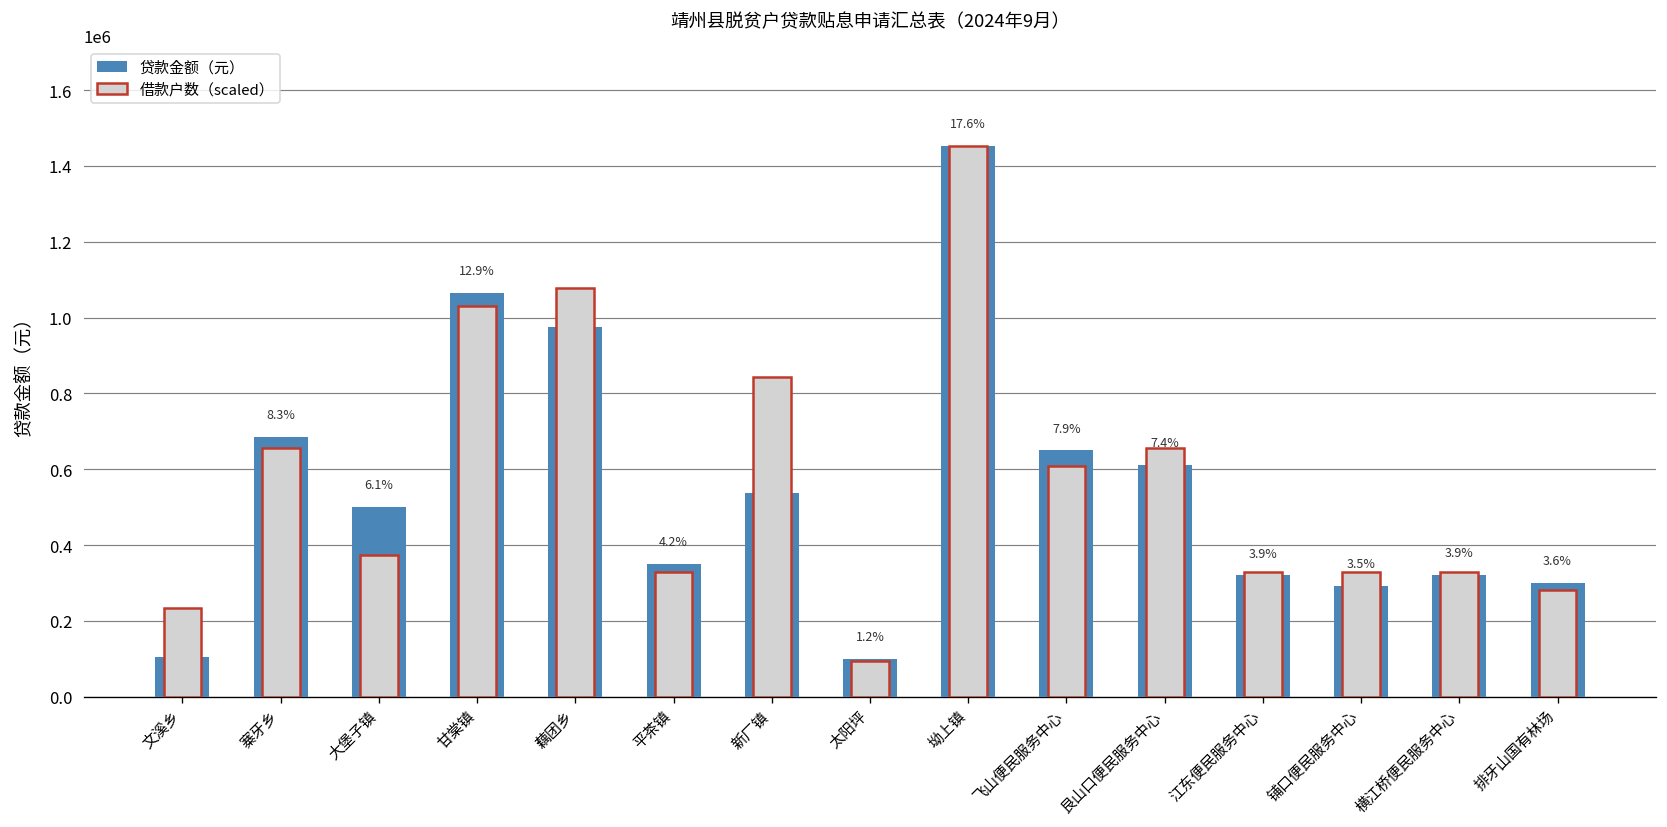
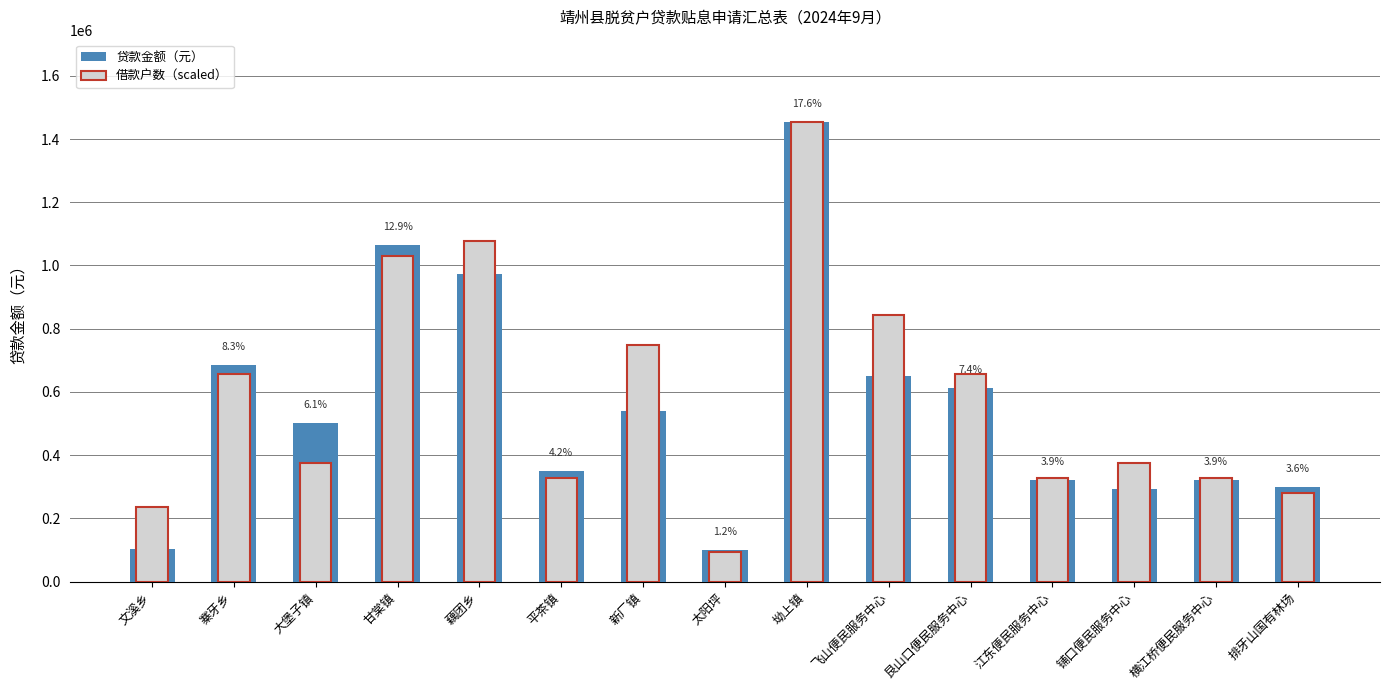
借款户数（scaled）, 新厂镇: 840000 -> 750000
借款户数（scaled）, 飞山便民服务中心: 610000 -> 840000
借款户数（scaled）, 铺口便民服务中心: 330000 -> 370000
